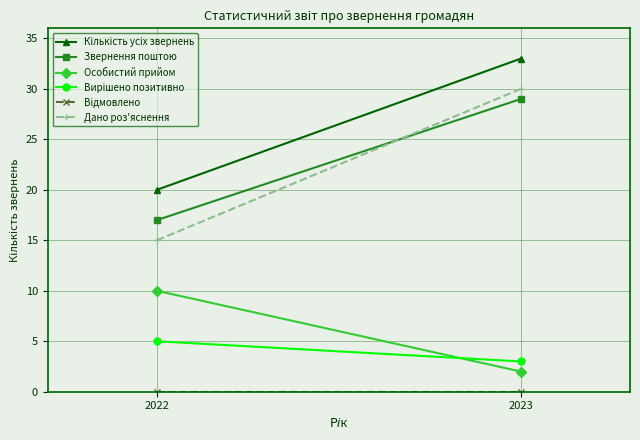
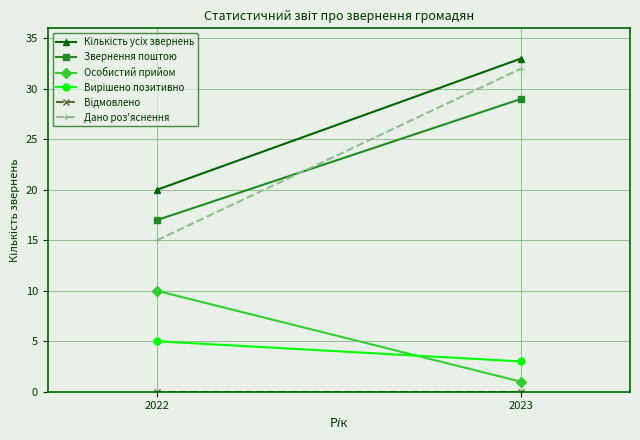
Особистий прийом, 2023: 2 -> 1
Дано роз'яснення, 2023: 30 -> 32
